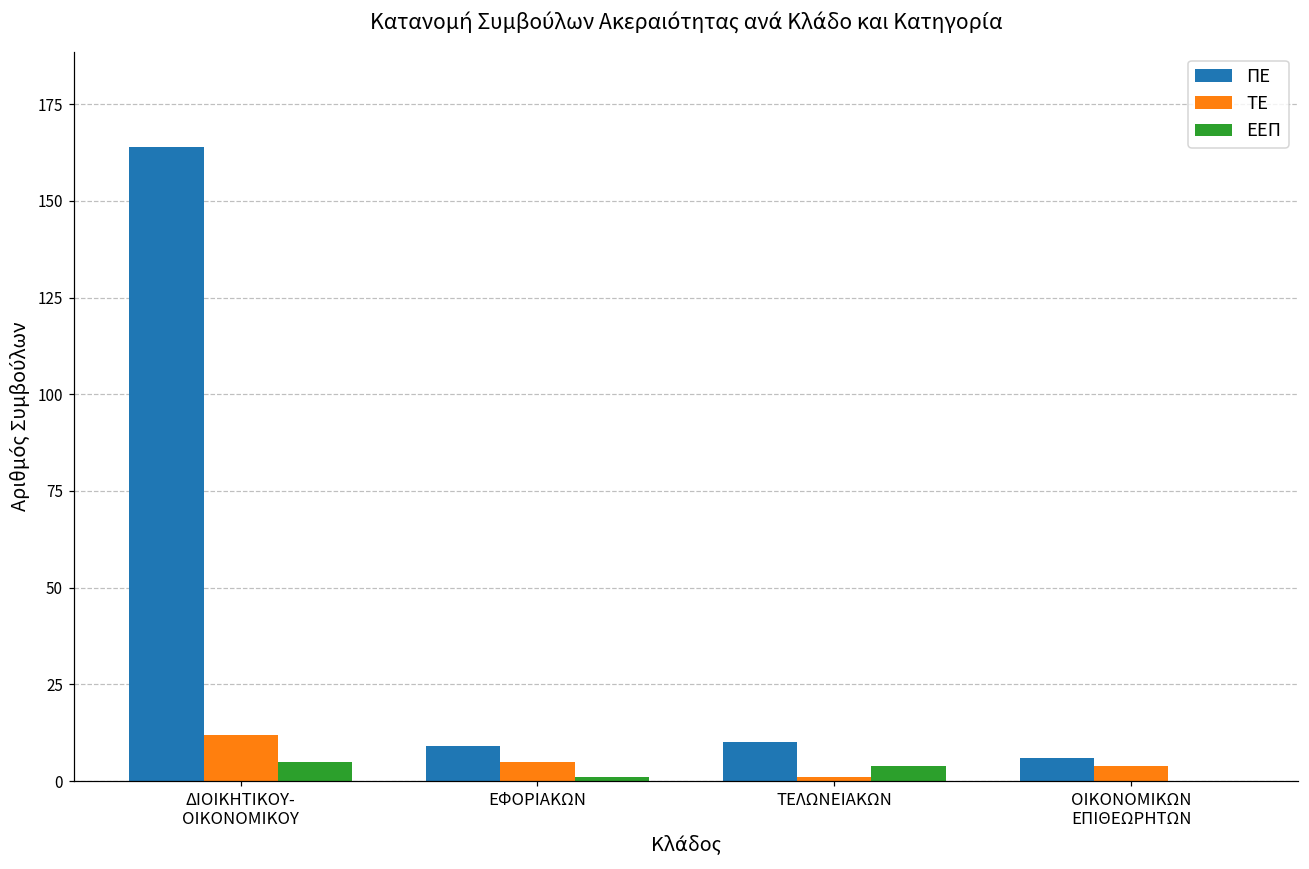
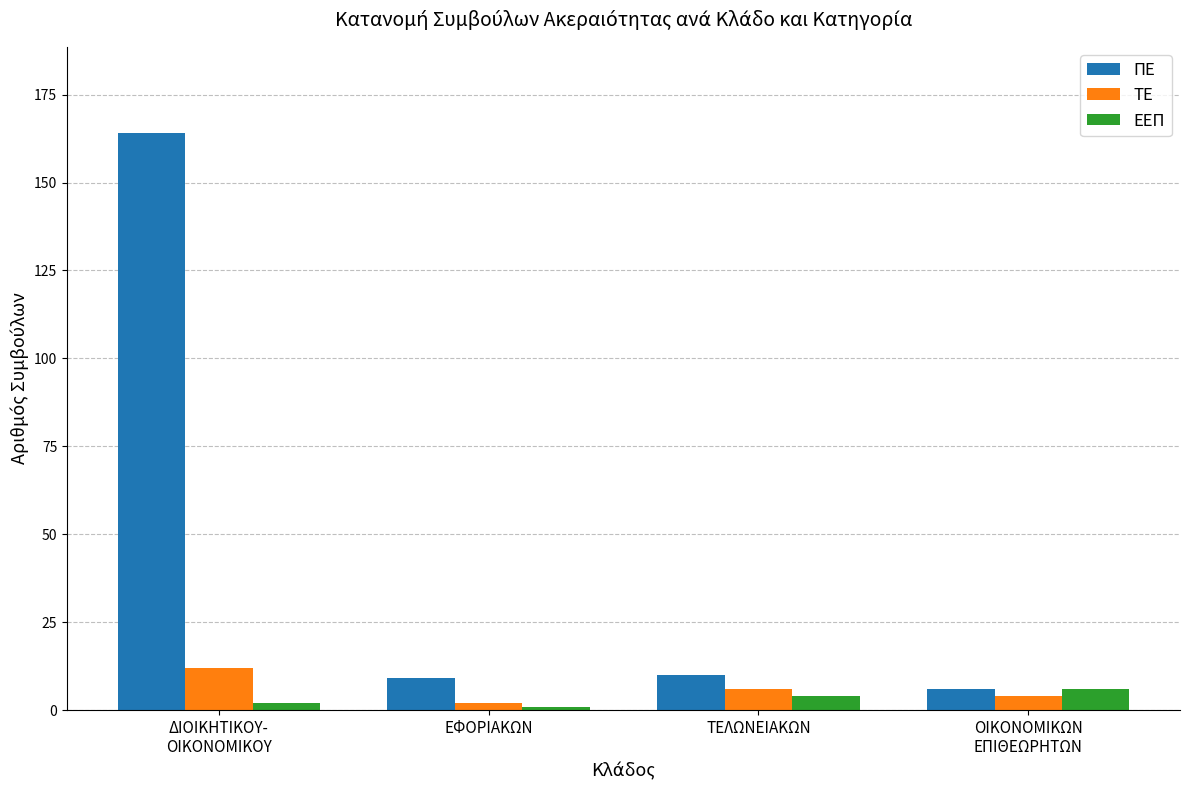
ΕΕΠ, ΔΙΟΙΚΗΤΙΚΟΥ- ΟΙΚΟΝΟΜΙΚΟΥ: 5 -> 2
ΤΕ, ΕΦΟΡΙΑΚΩΝ: 5 -> 2
ΤΕ, ΤΕΛΩΝΕΙΑΚΩΝ: 1 -> 6
ΕΕΠ, ΟΙΚΟΝΟΜΙΚΩΝ ΕΠΙΘΕΩΡΗΤΩΝ: 0 -> 6
